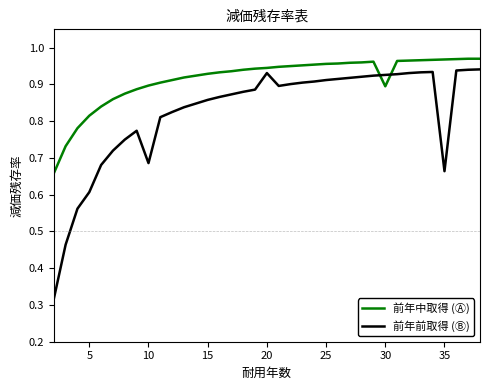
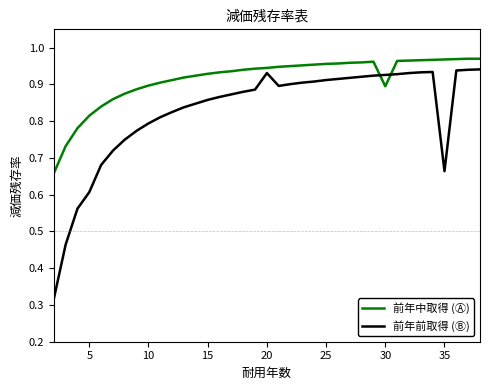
前年前取得 (Ⓑ), 10: 0.69 -> 0.79
